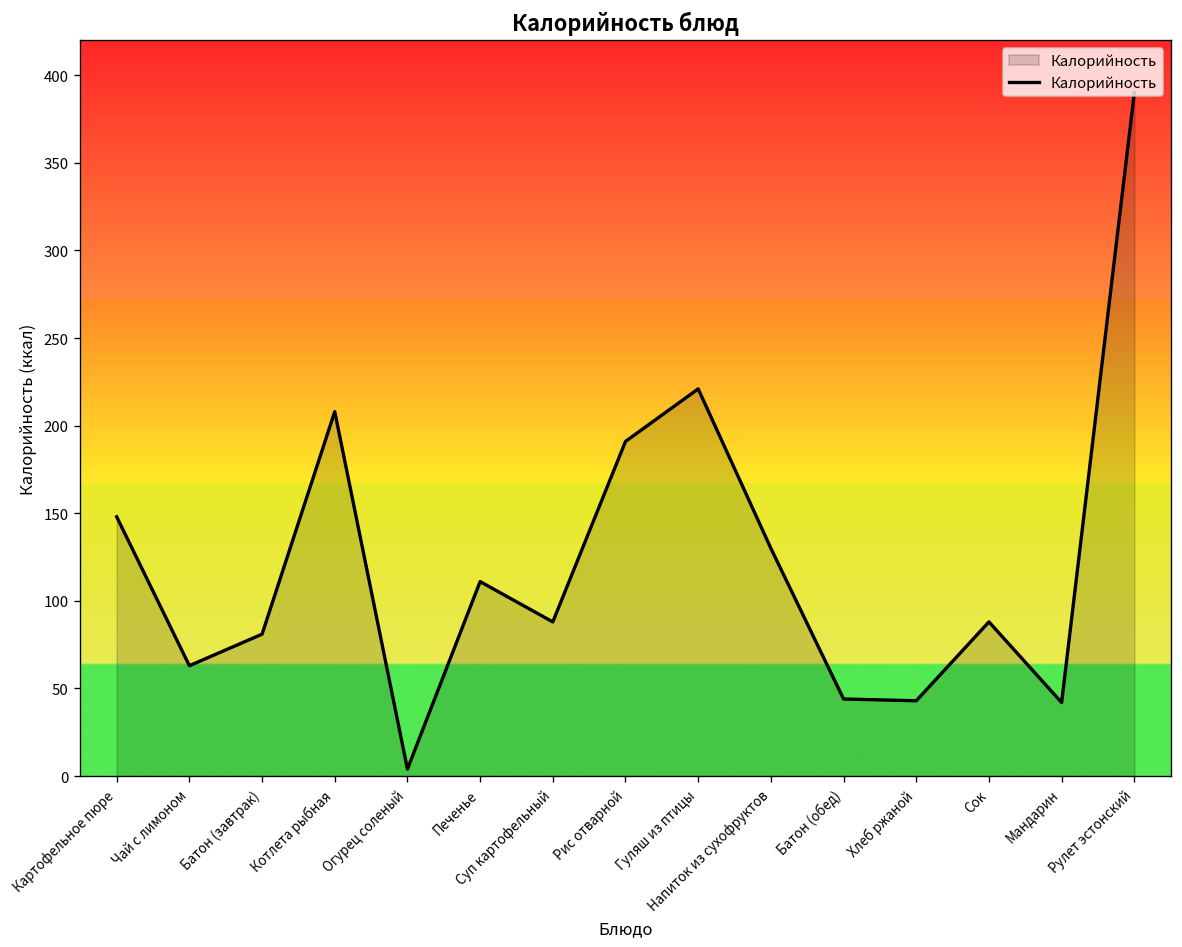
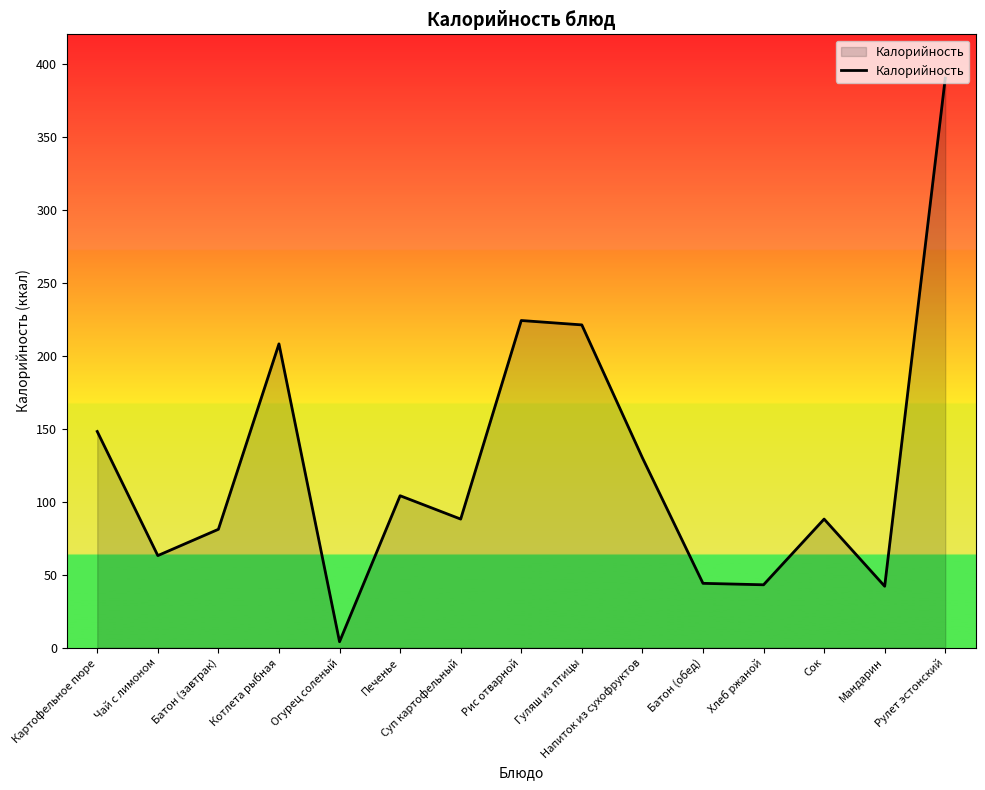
Печенье: 111 -> 104
Рис отварной: 191 -> 224
